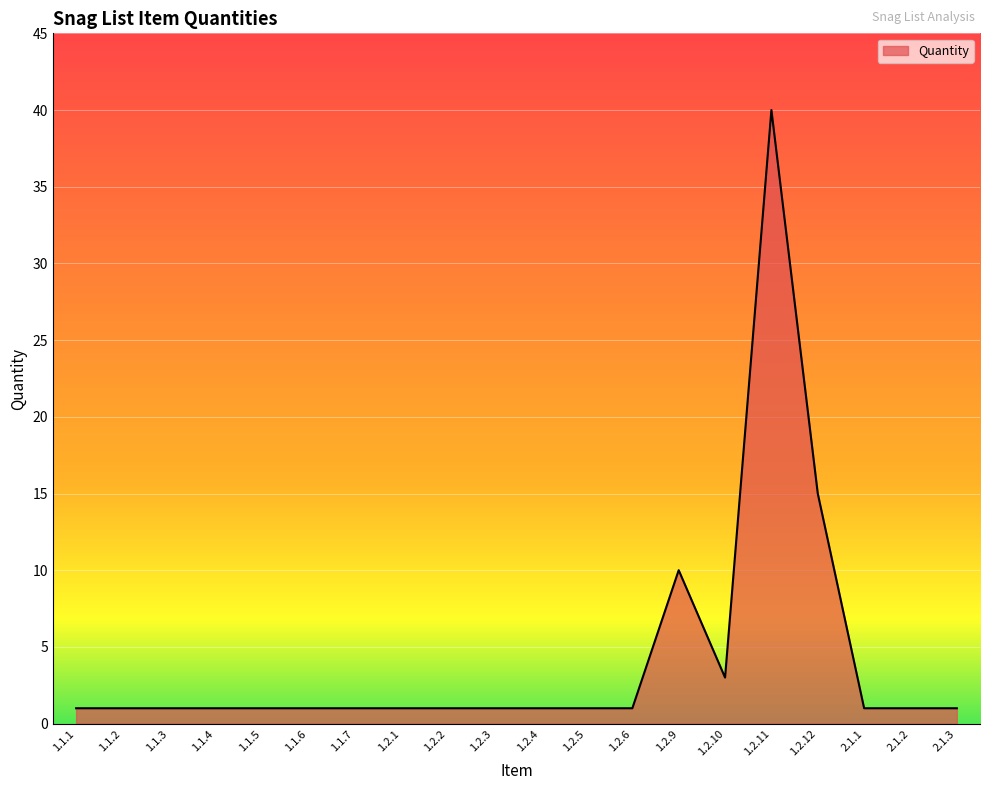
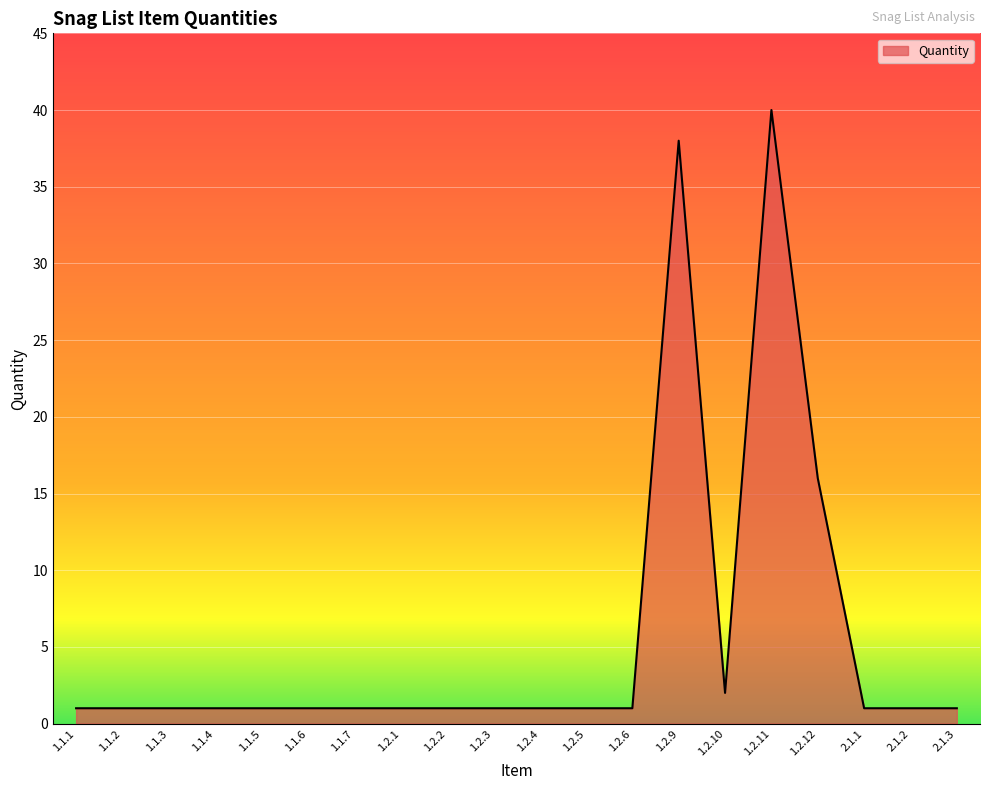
1.2.9: 10 -> 38
1.2.10: 3 -> 2
1.2.12: 15 -> 16
